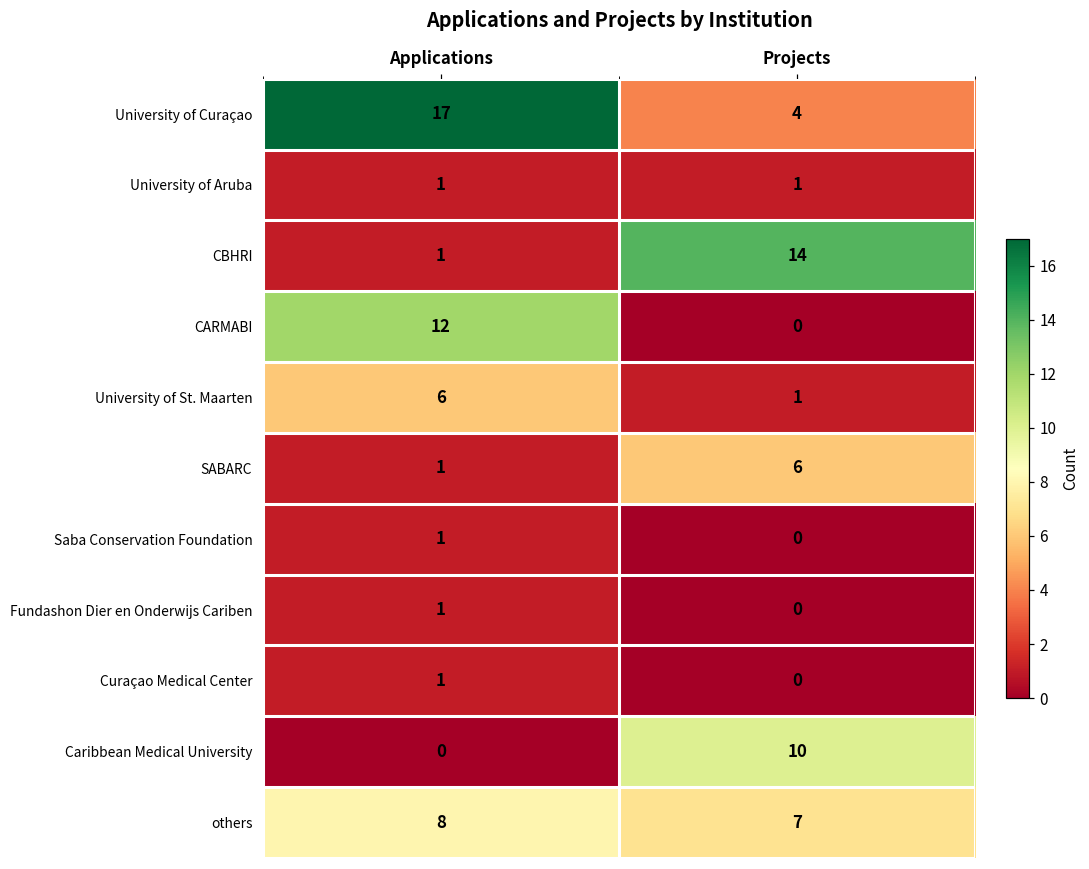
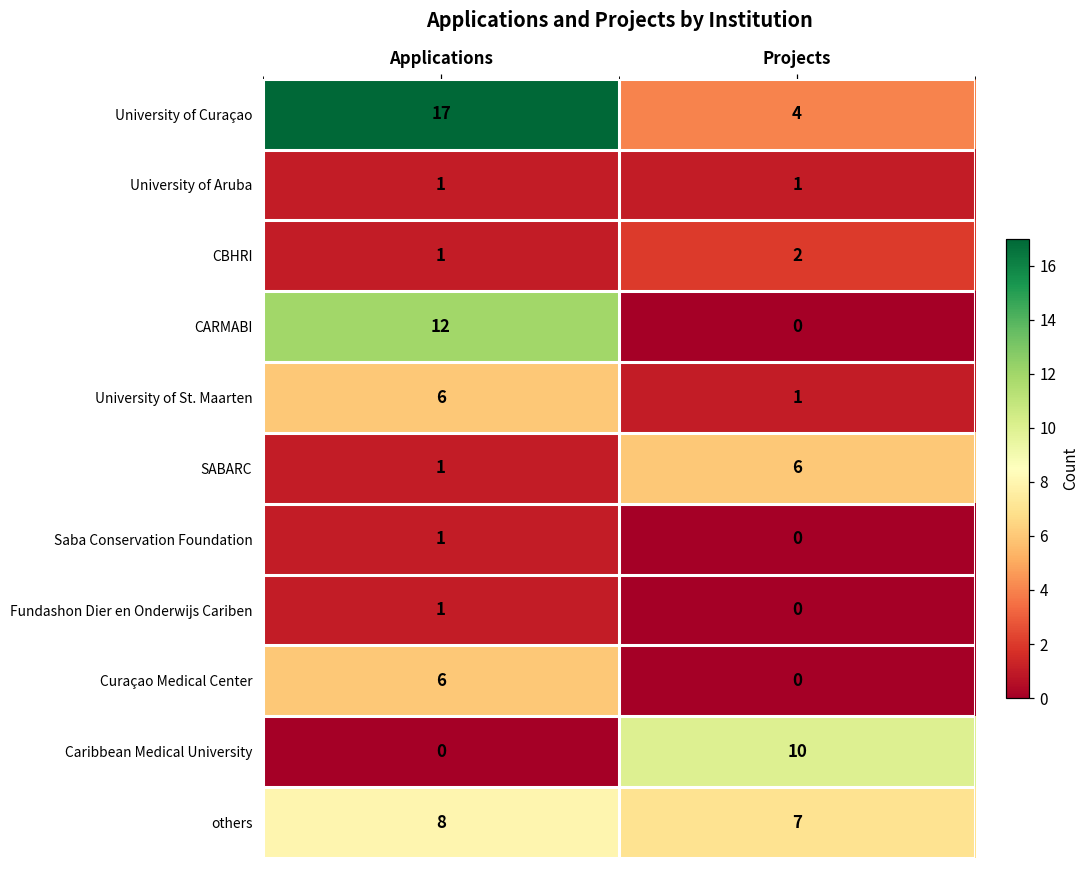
CBHRI, Projects: 14 -> 2
Curaçao Medical Center, Applications: 1 -> 6
